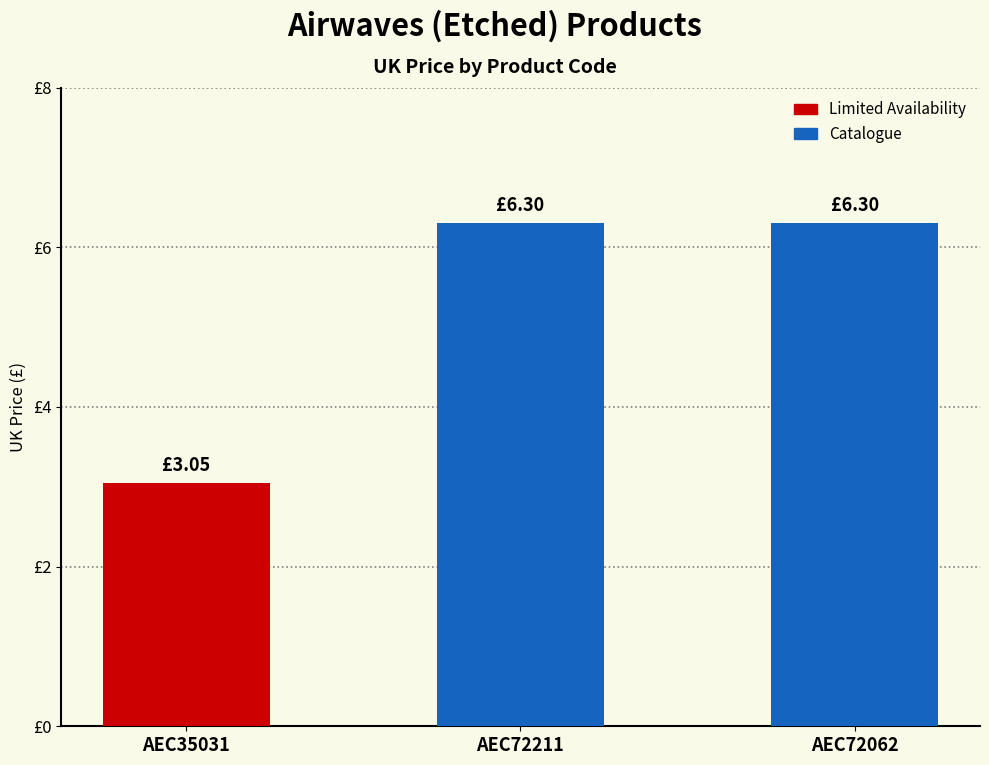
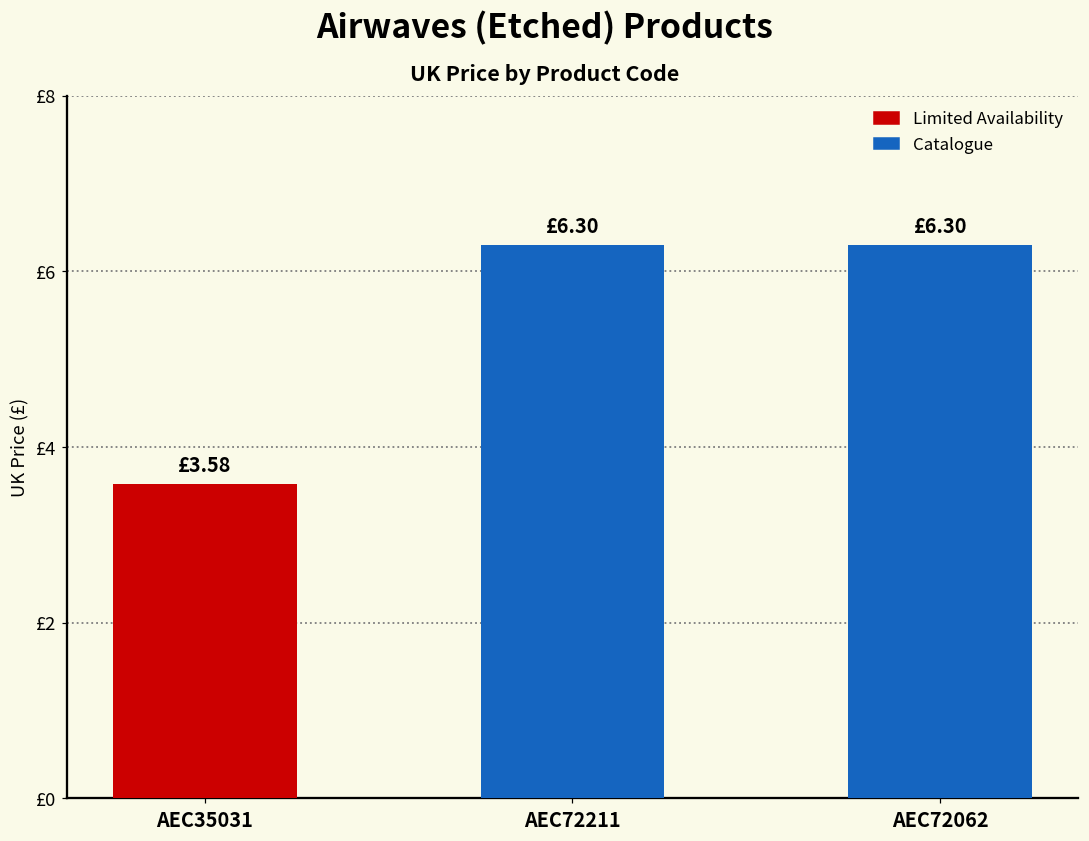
AEC35031: £3.05 -> £3.58
